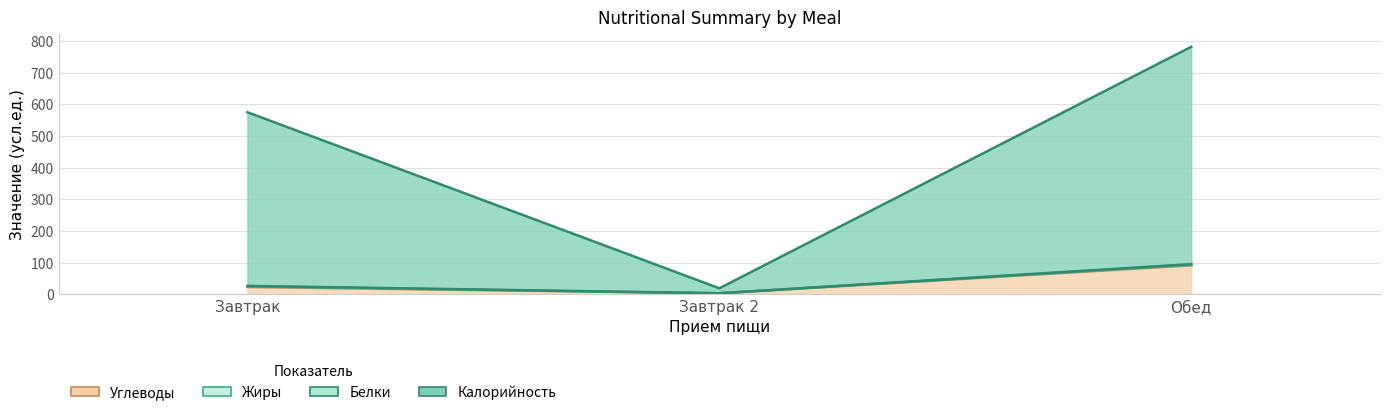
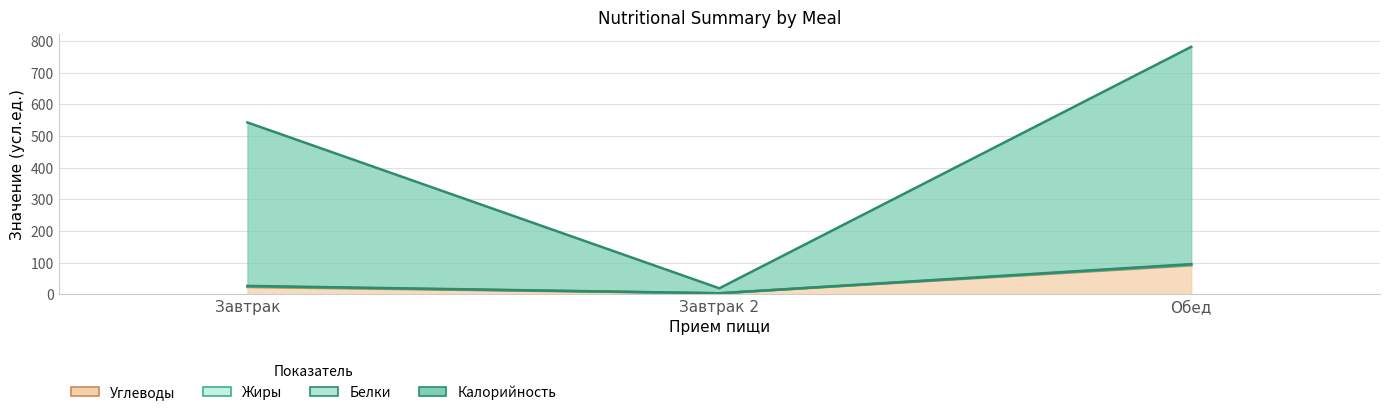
Калорийность, Завтрак: 550 -> 520
